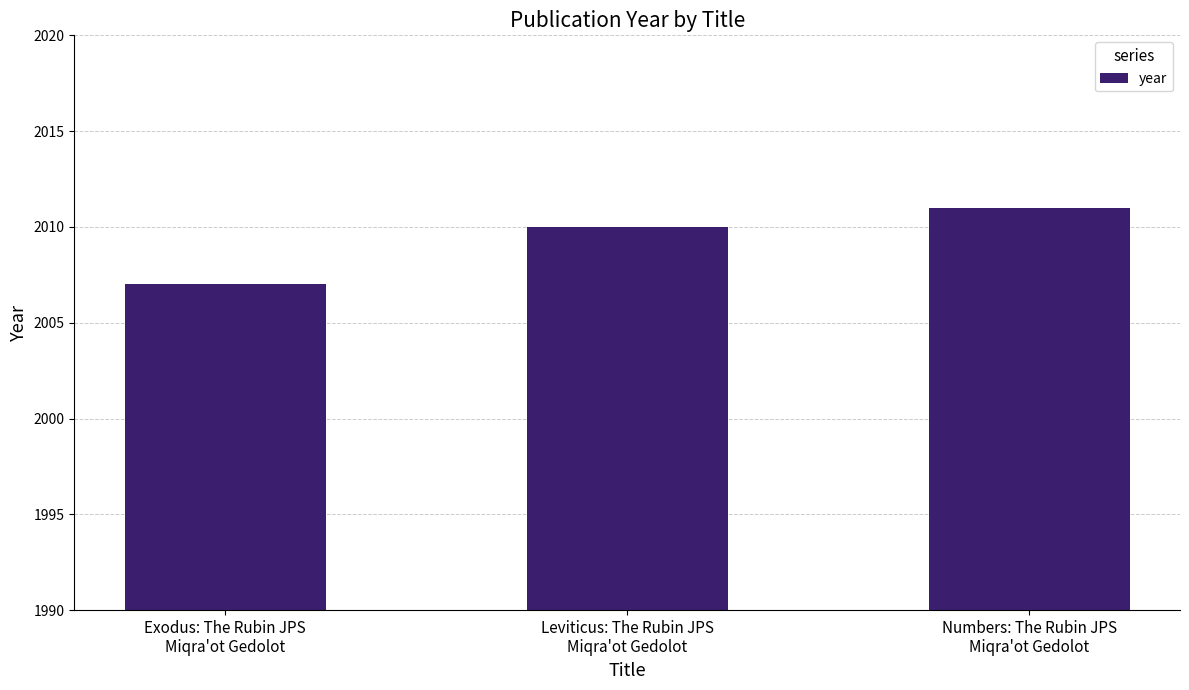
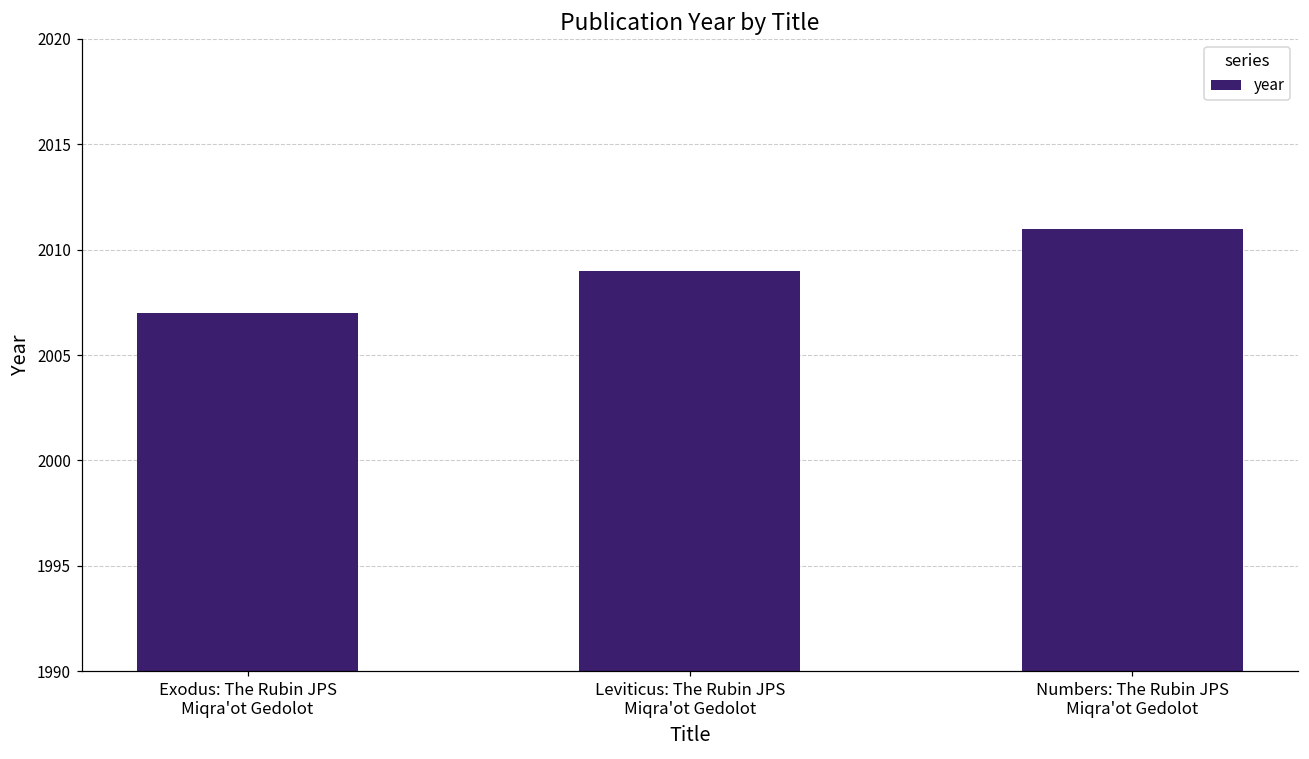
Leviticus: The Rubin JPS Miqra'ot Gedolot: 2010 -> 2009
